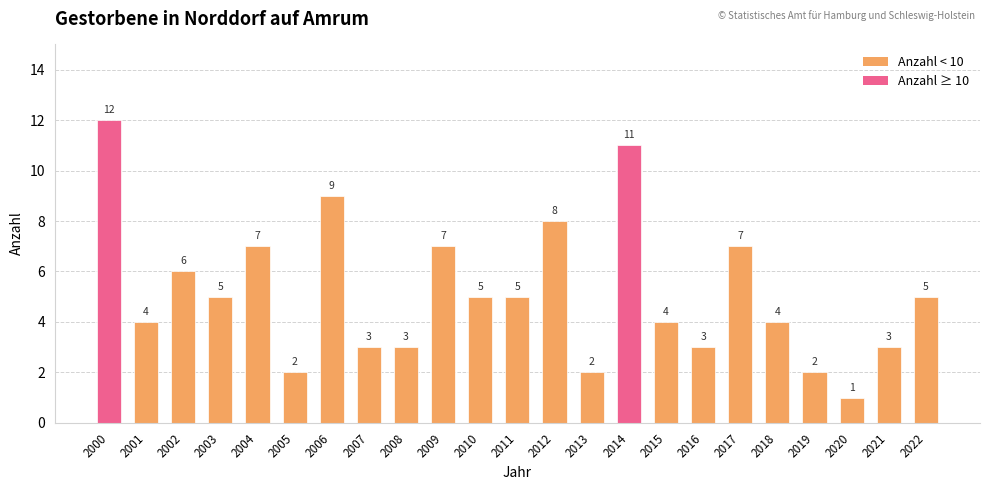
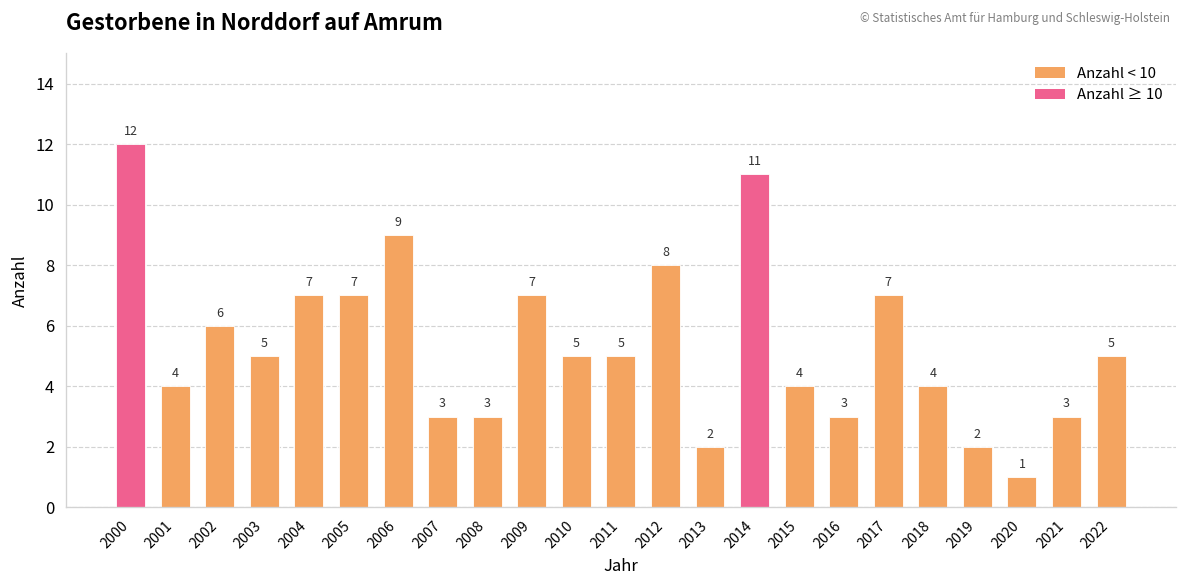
2005: 2 -> 7
